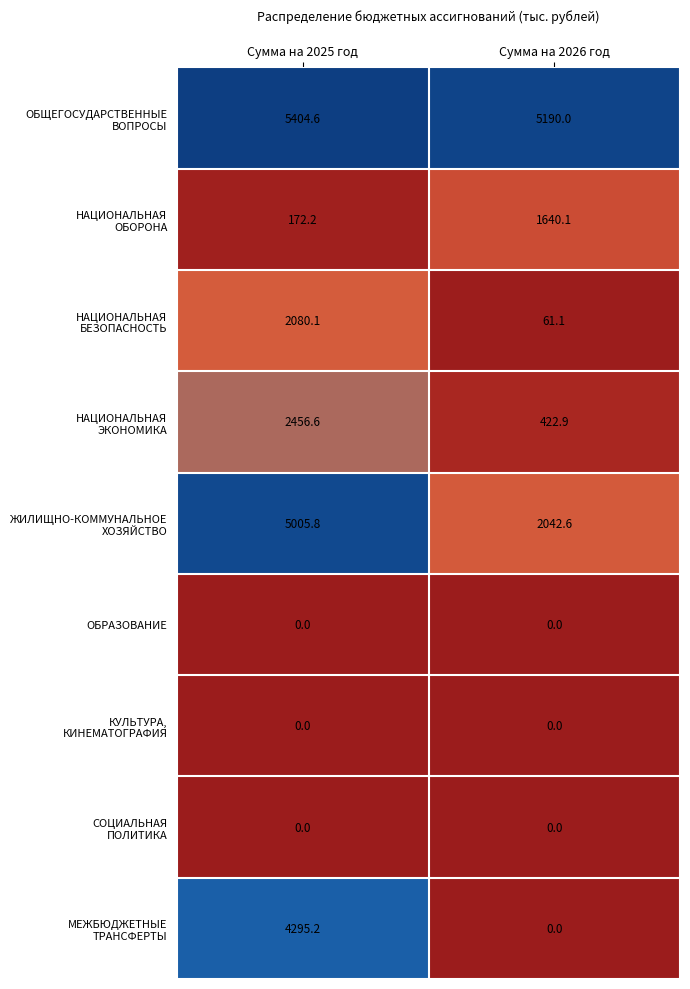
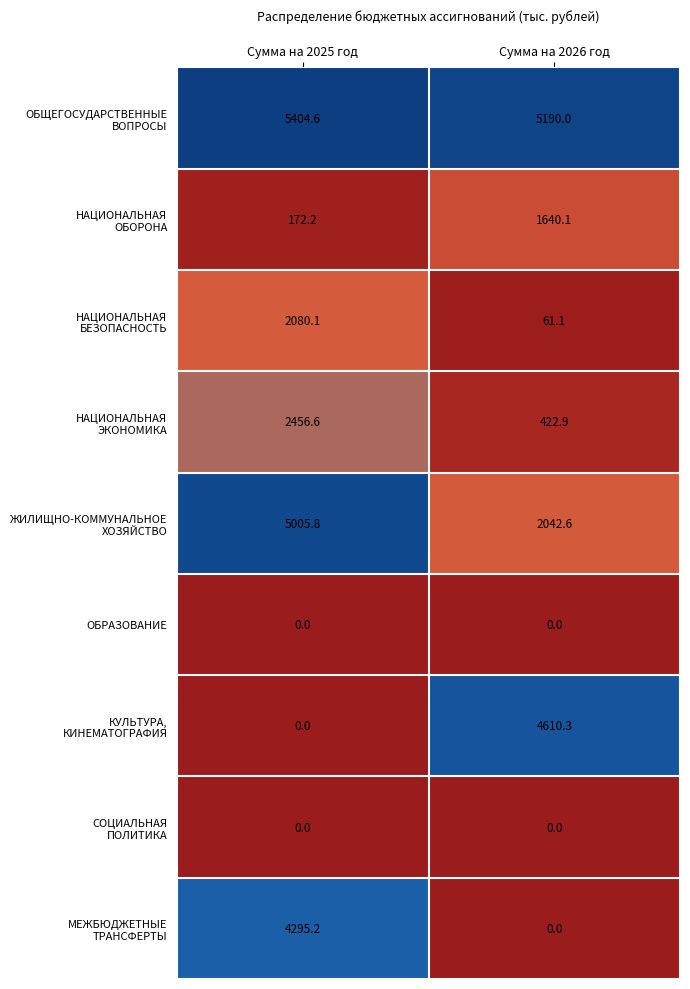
КУЛЬТУРА, КИНЕМАТОГРАФИЯ, Сумма на 2026 год: 0.0 -> 4610.3
